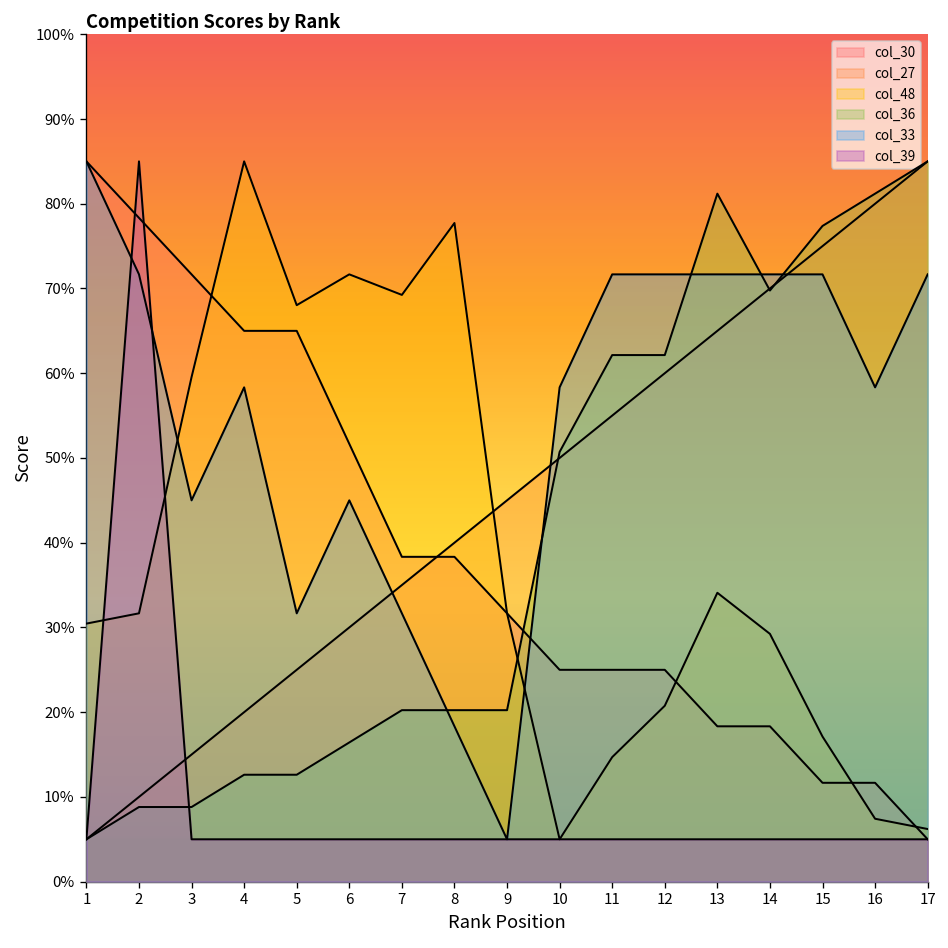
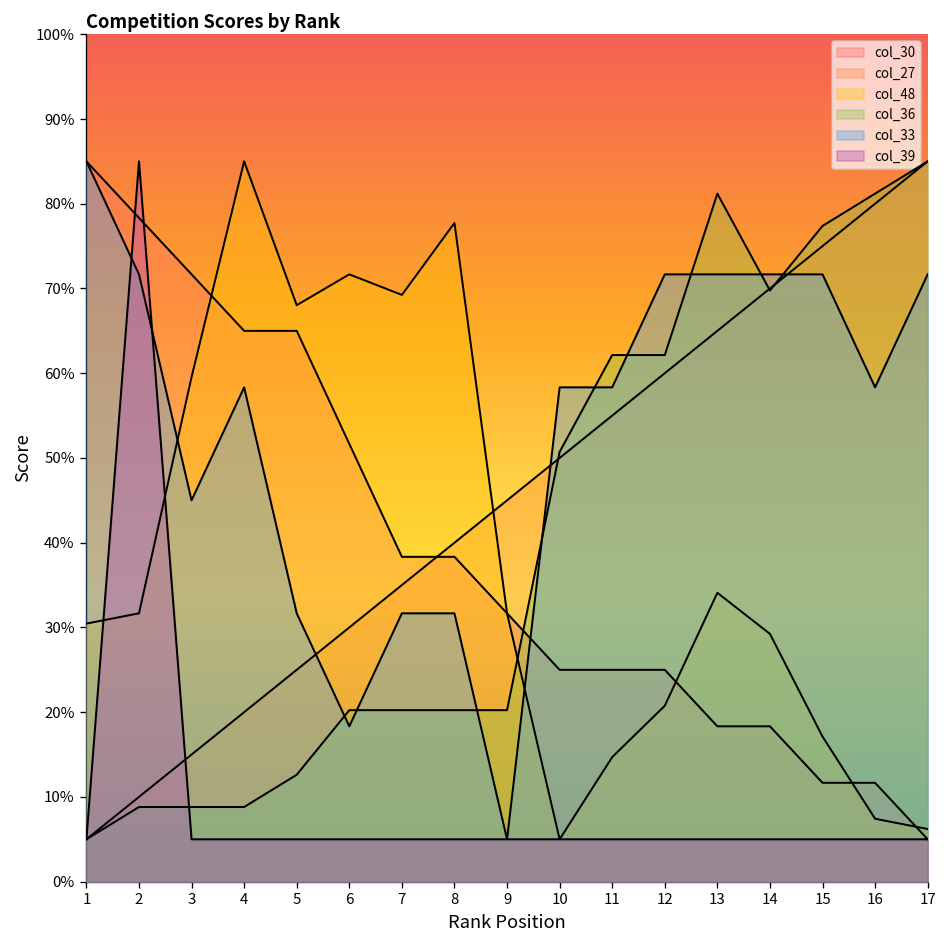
col_36, 4: 13% -> 9%
col_36, 6: 16% -> 20%
col_33, 6: 45% -> 18%
col_33, 8: 18% -> 32%
col_33, 11: 72% -> 58%
